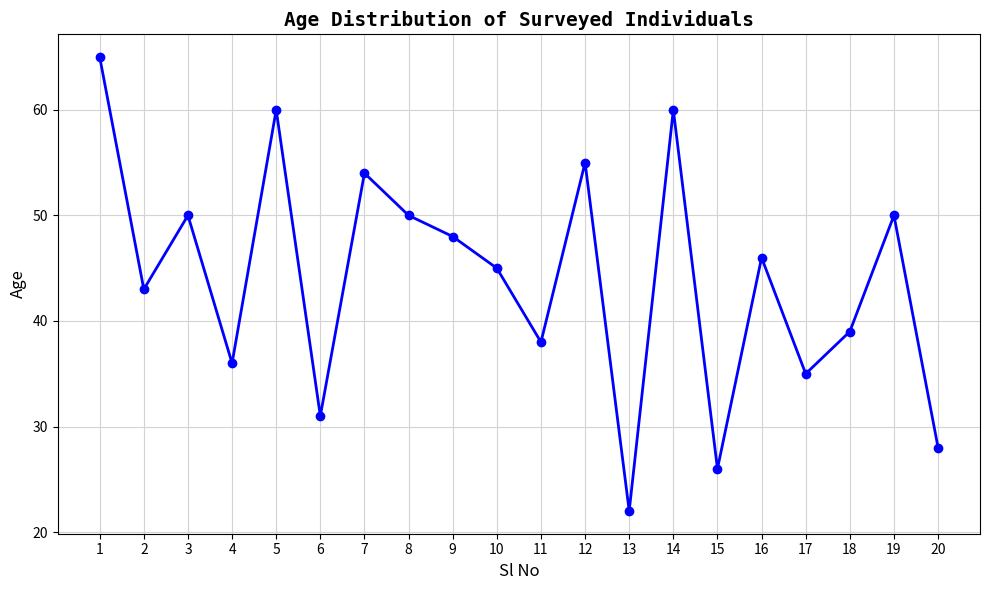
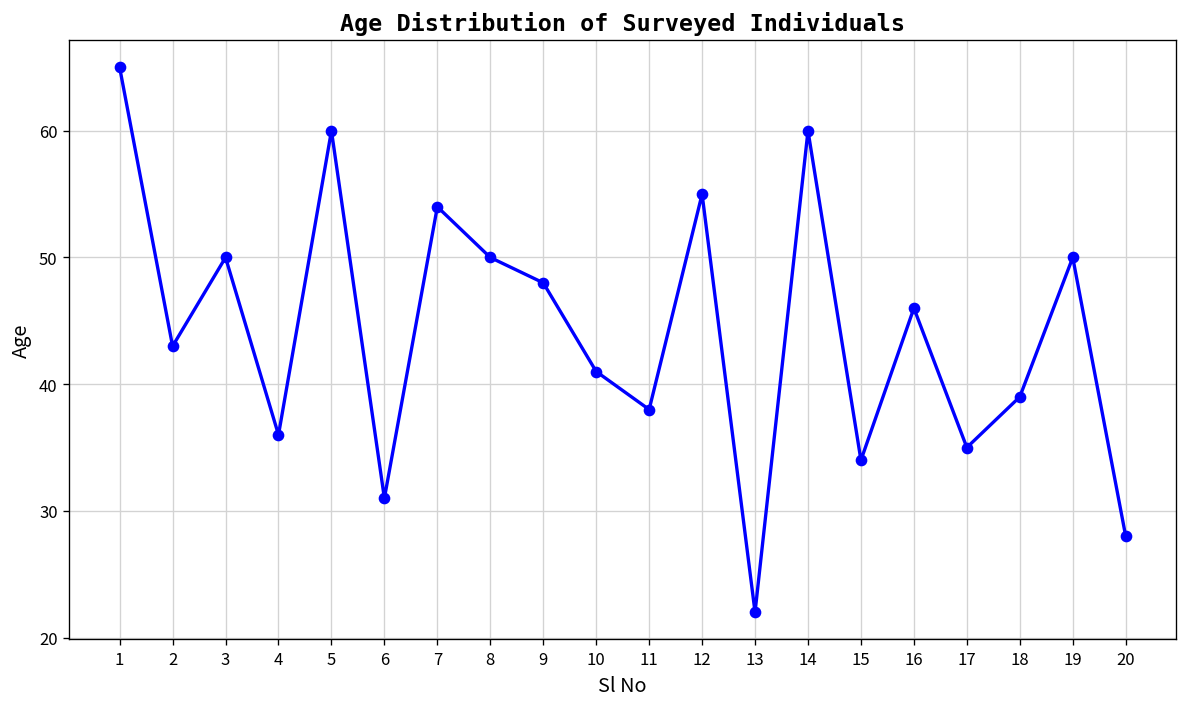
10: 45 -> 41
15: 26 -> 34
